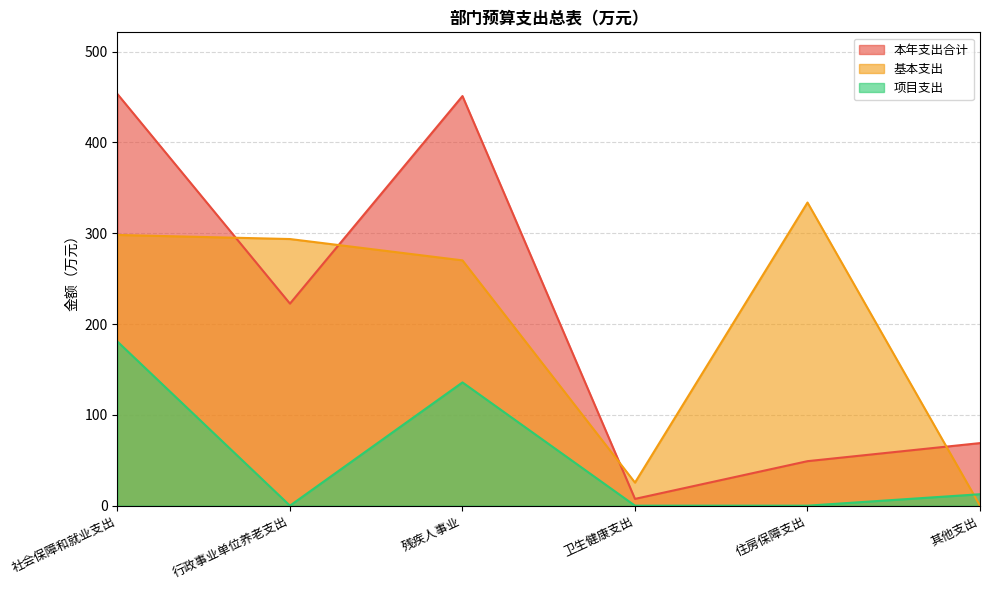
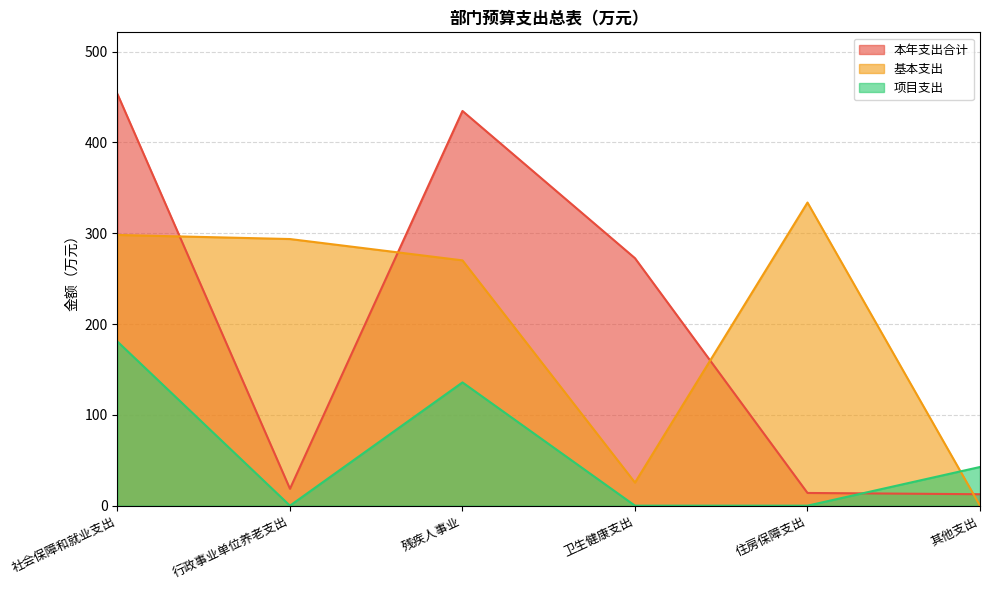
本年支出合计, 行政事业单位养老支出: 220 -> 20
本年支出合计, 残疾人事业: 450 -> 430
本年支出合计, 卫生健康支出: 10 -> 270
本年支出合计, 住房保障支出: 50 -> 10
本年支出合计, 其他支出: 70 -> 10
项目支出, 其他支出: 10 -> 40
